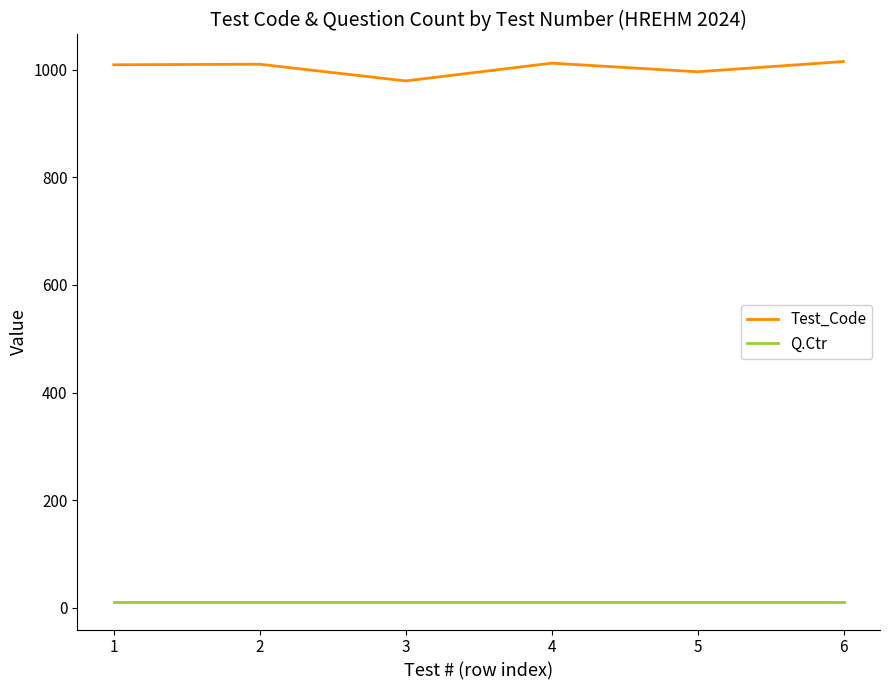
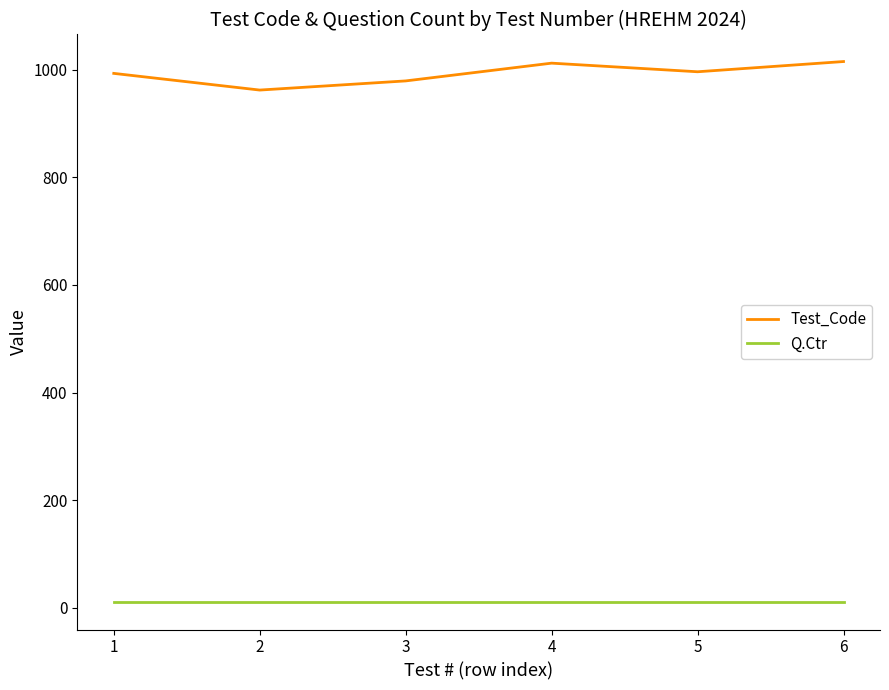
Test_Code, 1: 1010 -> 990
Test_Code, 2: 1010 -> 960
